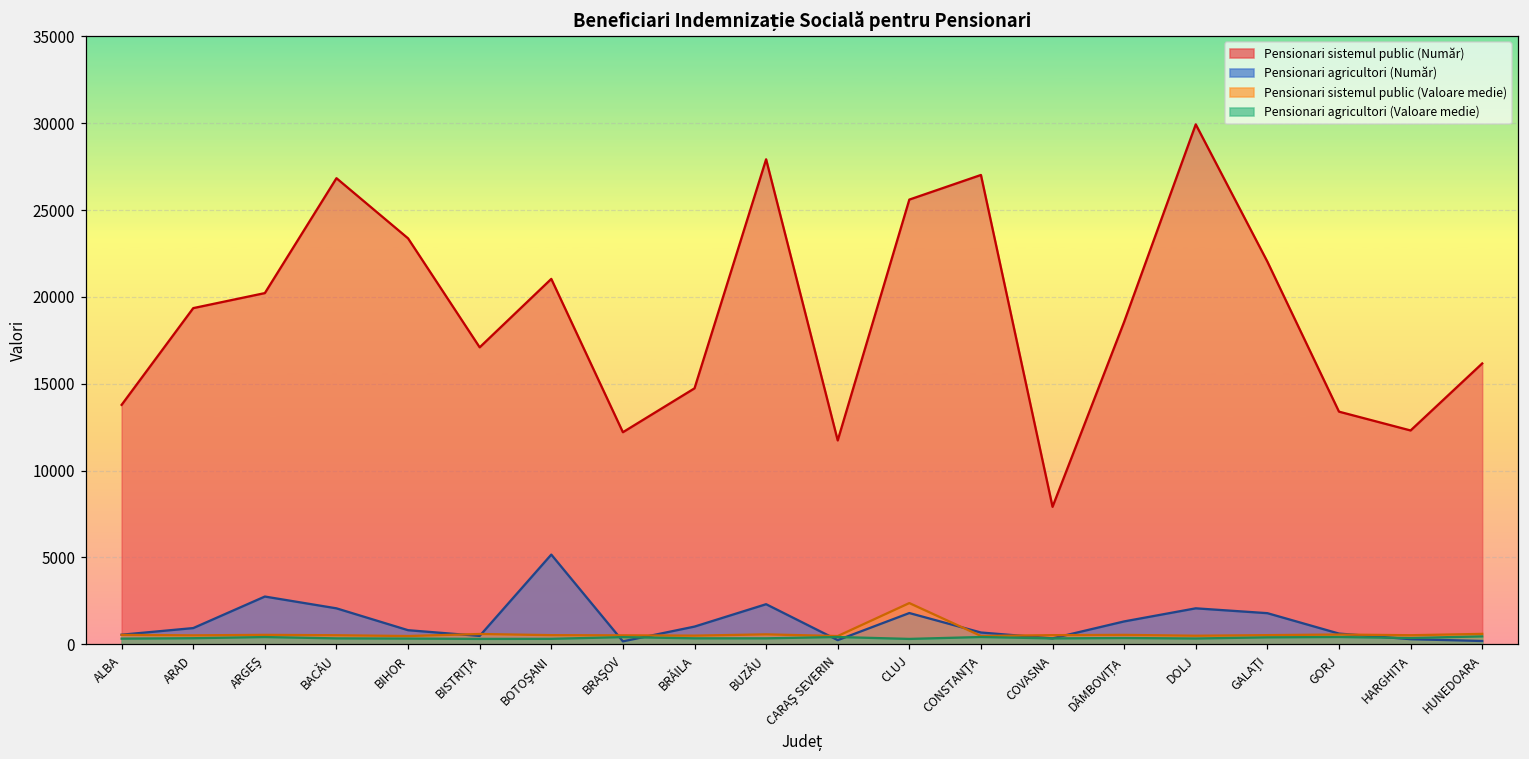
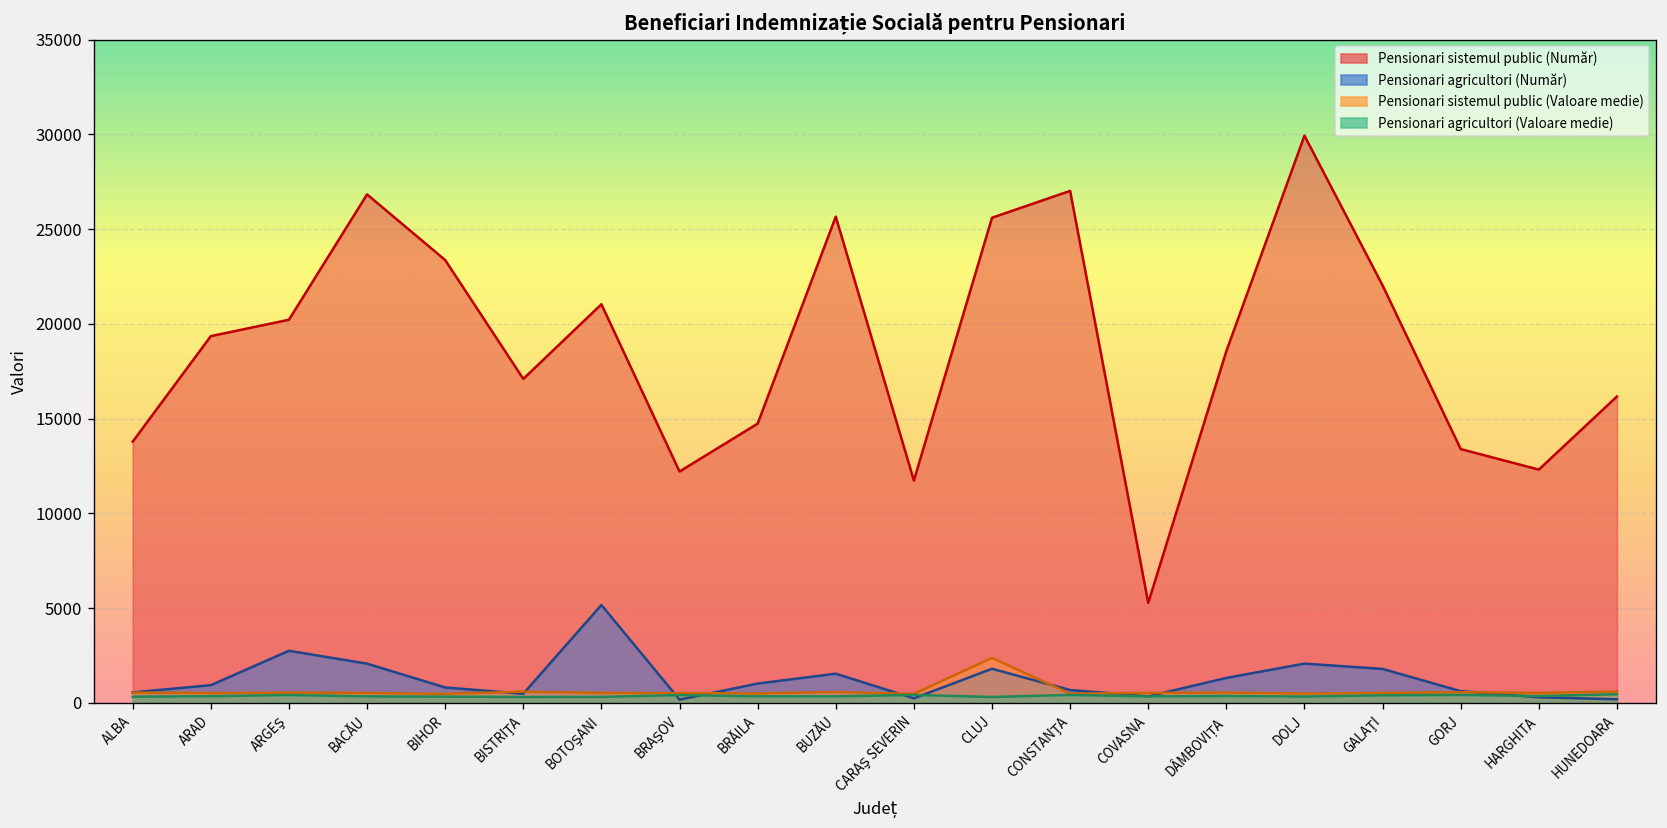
Pensionari sistemul public (Număr), BUZĂU: 27900 -> 25700
Pensionari agricultori (Număr), BUZĂU: 2300 -> 1500
Pensionari sistemul public (Număr), COVASNA: 7900 -> 5300
